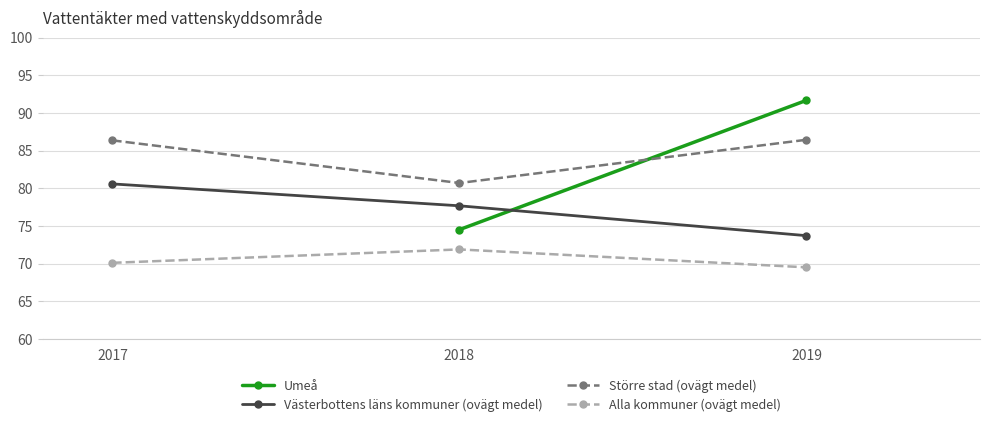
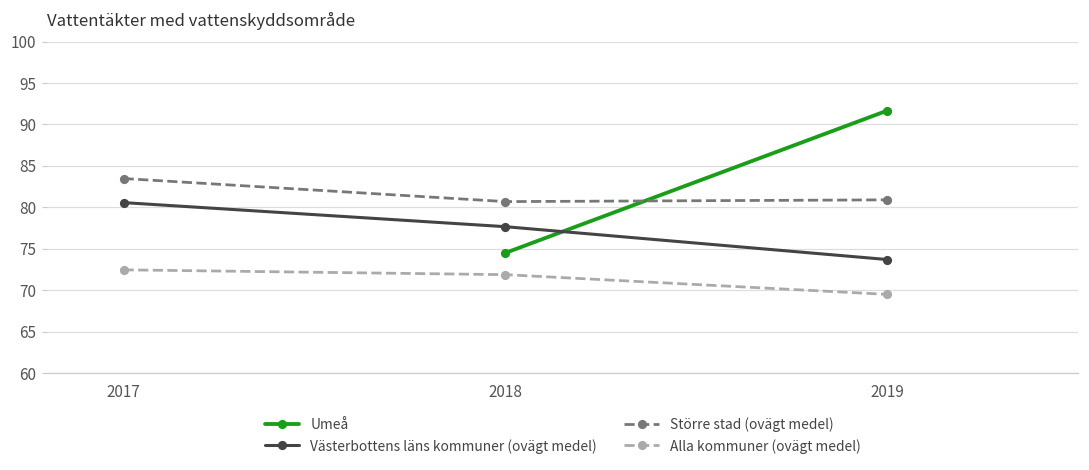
Större stad (ovägt medel), 2017: 86 -> 83
Alla kommuner (ovägt medel), 2017: 70 -> 72
Större stad (ovägt medel), 2019: 86 -> 81
